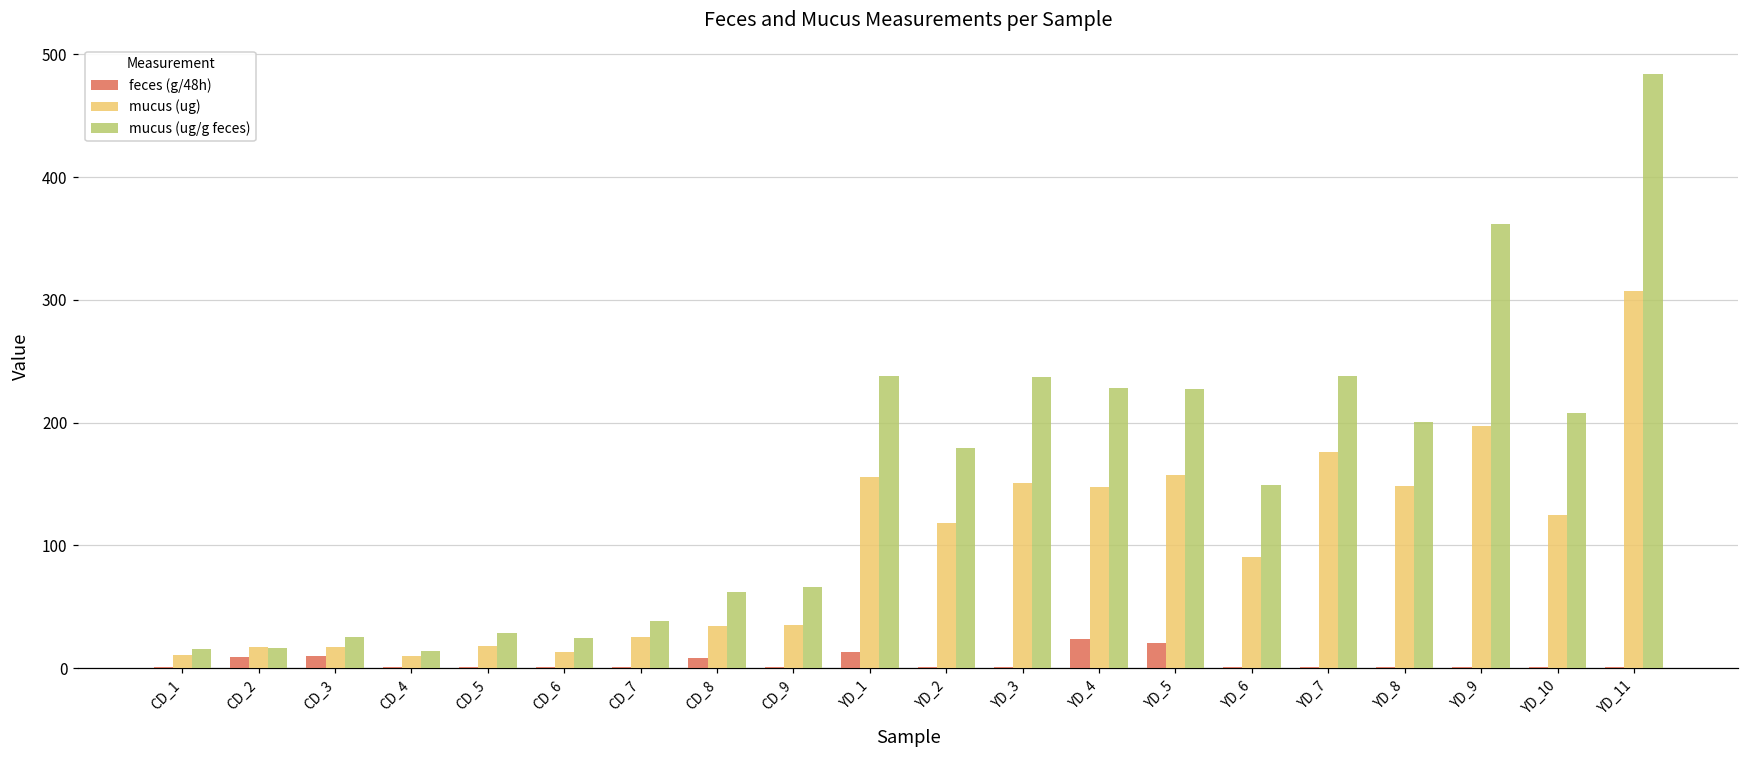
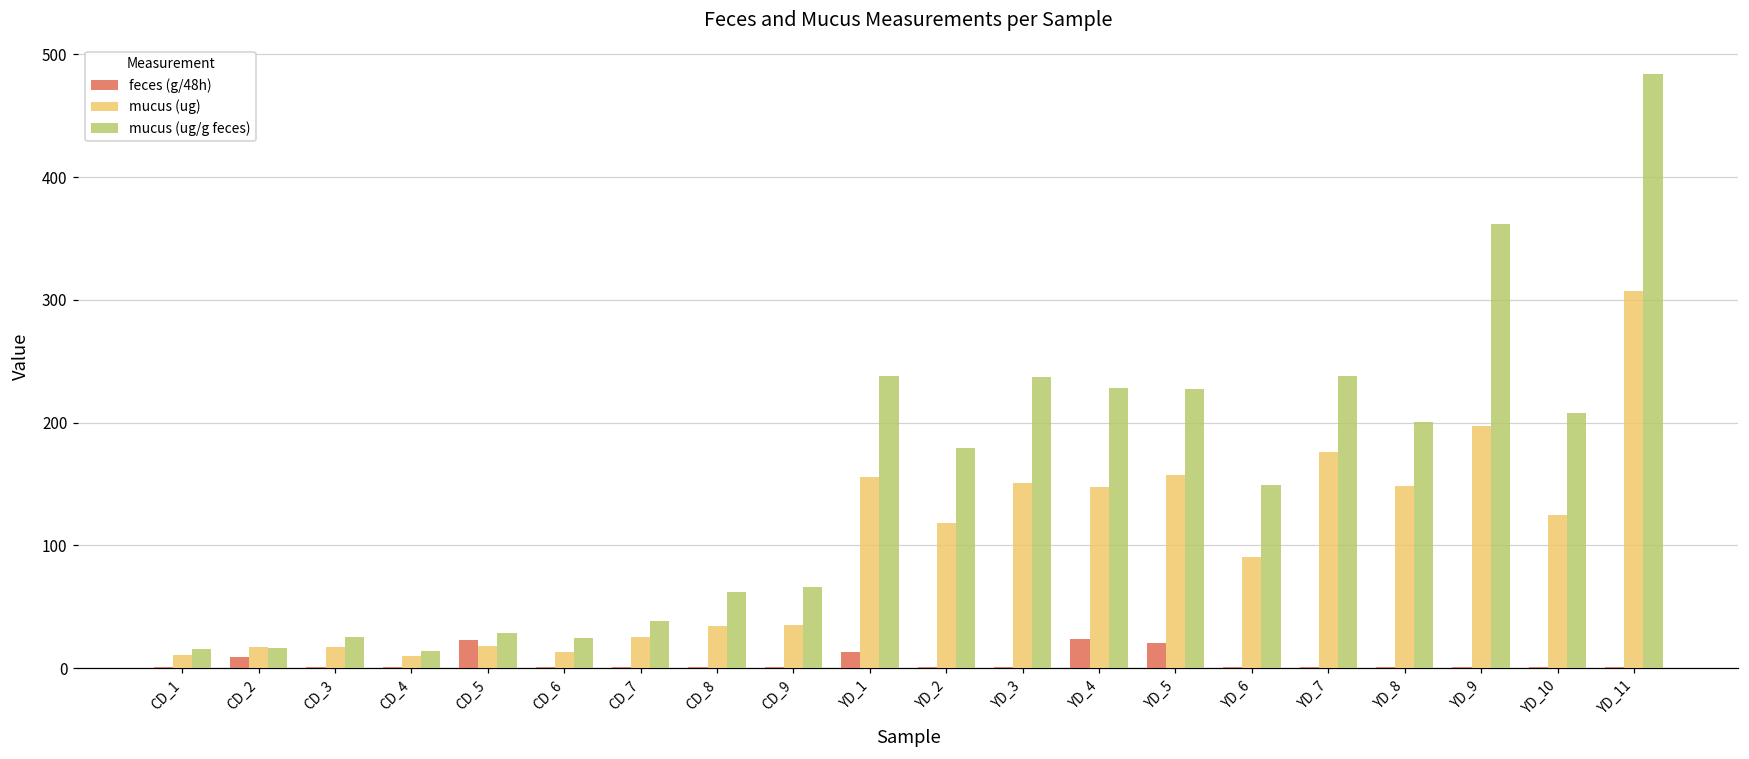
feces (g/48h), CD_3: 10 -> 1
feces (g/48h), CD_5: 1 -> 23
feces (g/48h), CD_8: 8 -> 1
